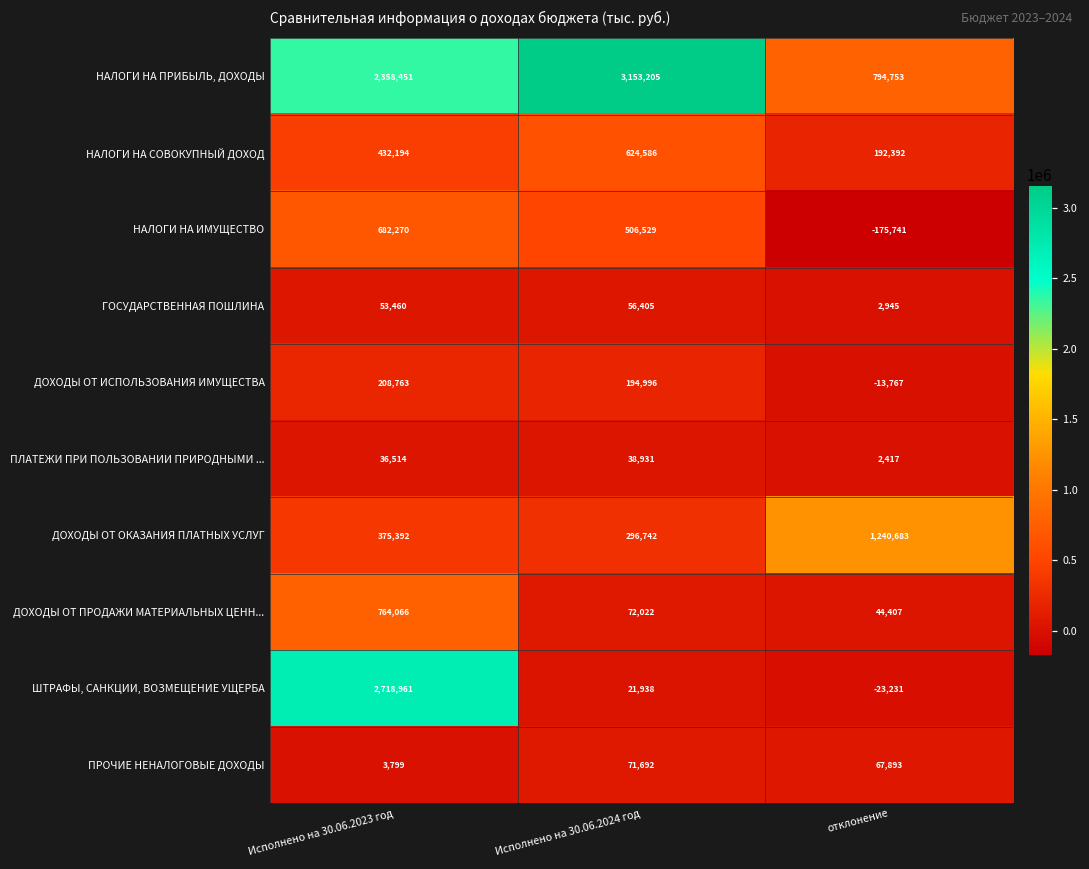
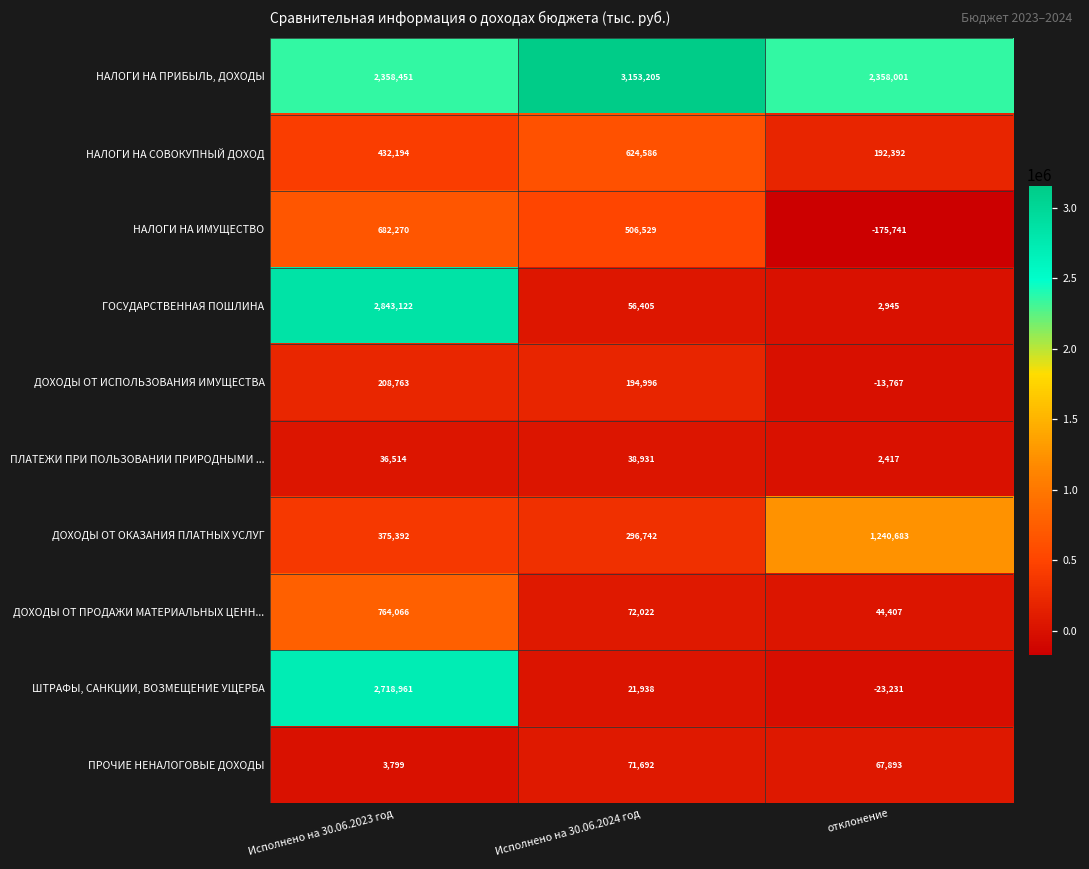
НАЛОГИ НА ПРИБЫЛЬ, ДОХОДЫ, отклонение: 794,753 -> 2,358,001
ГОСУДАРСТВЕННАЯ ПОШЛИНА, Исполнено на 30.06.2023 год: 53,460 -> 2,843,122
